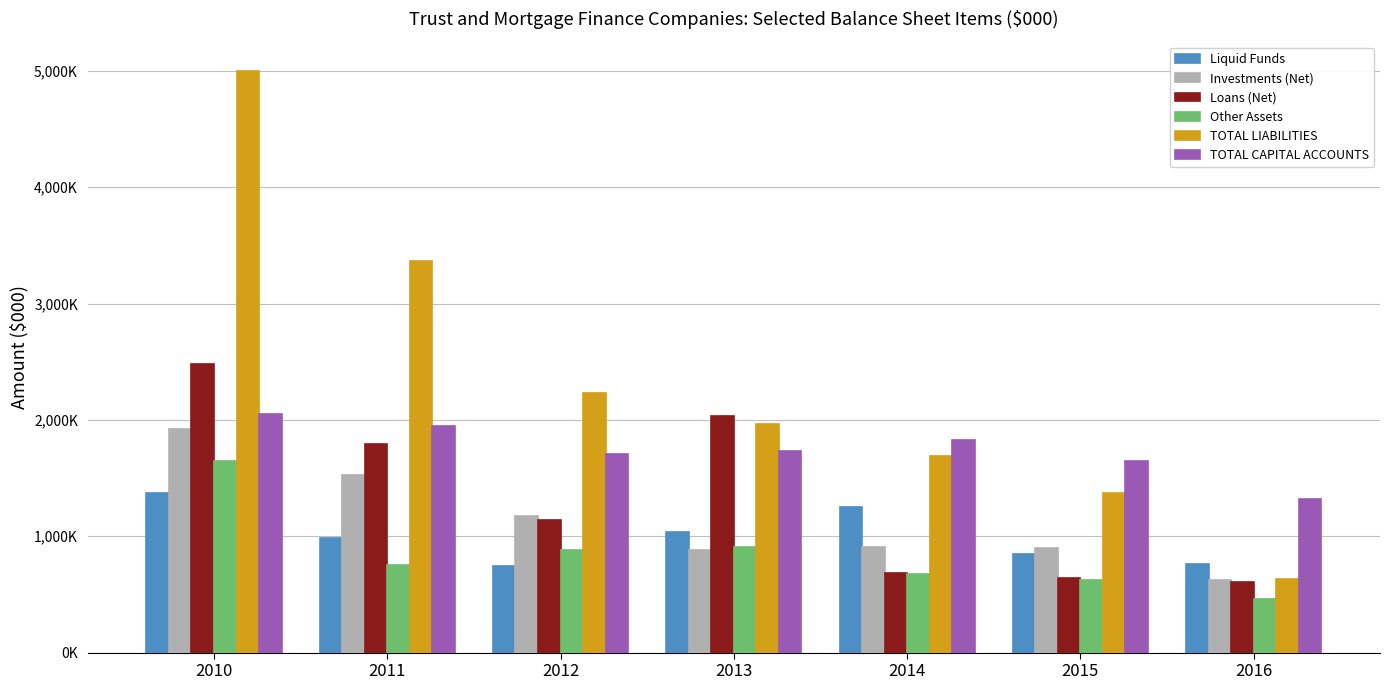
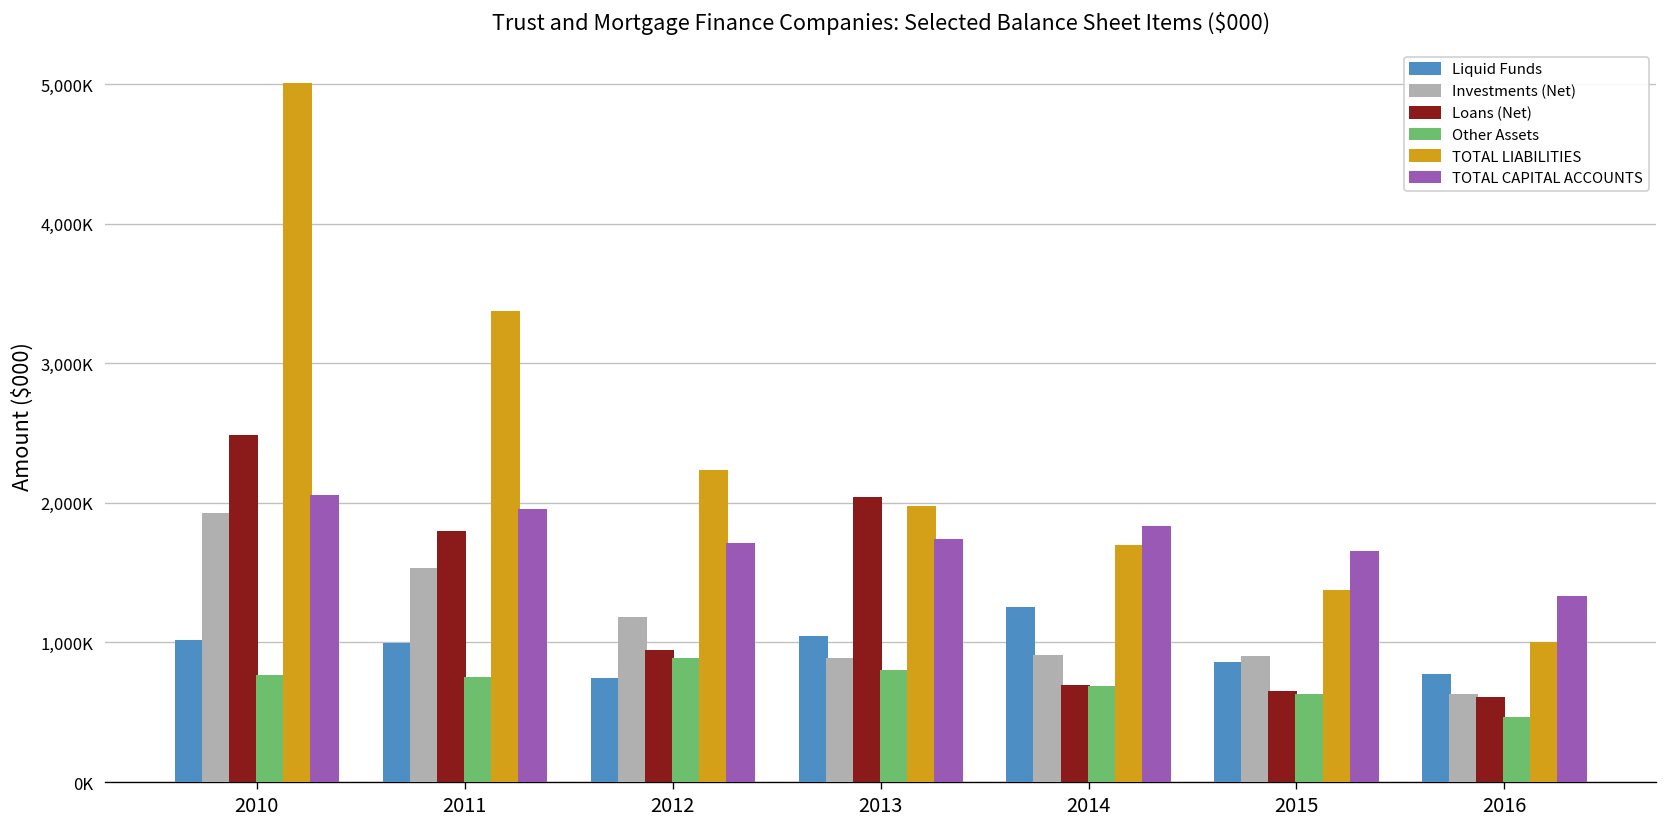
Liquid Funds, 2010: 1,370,000 -> 1,010,000
Other Assets, 2010: 1,650,000 -> 760,000
Loans (Net), 2012: 1,140,000 -> 940,000
Other Assets, 2013: 910,000 -> 790,000
TOTAL LIABILITIES, 2016: 630,000 -> 1,000,000
